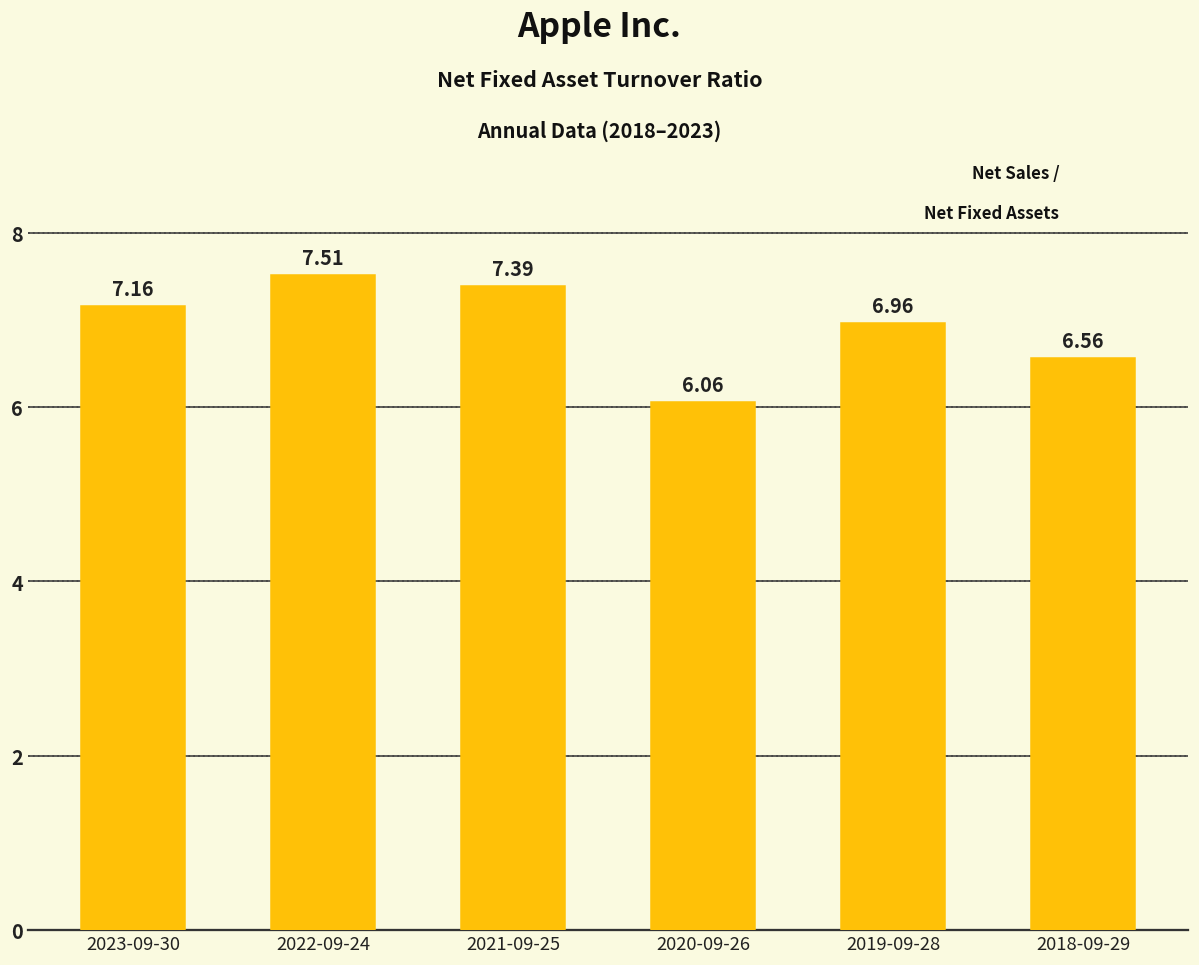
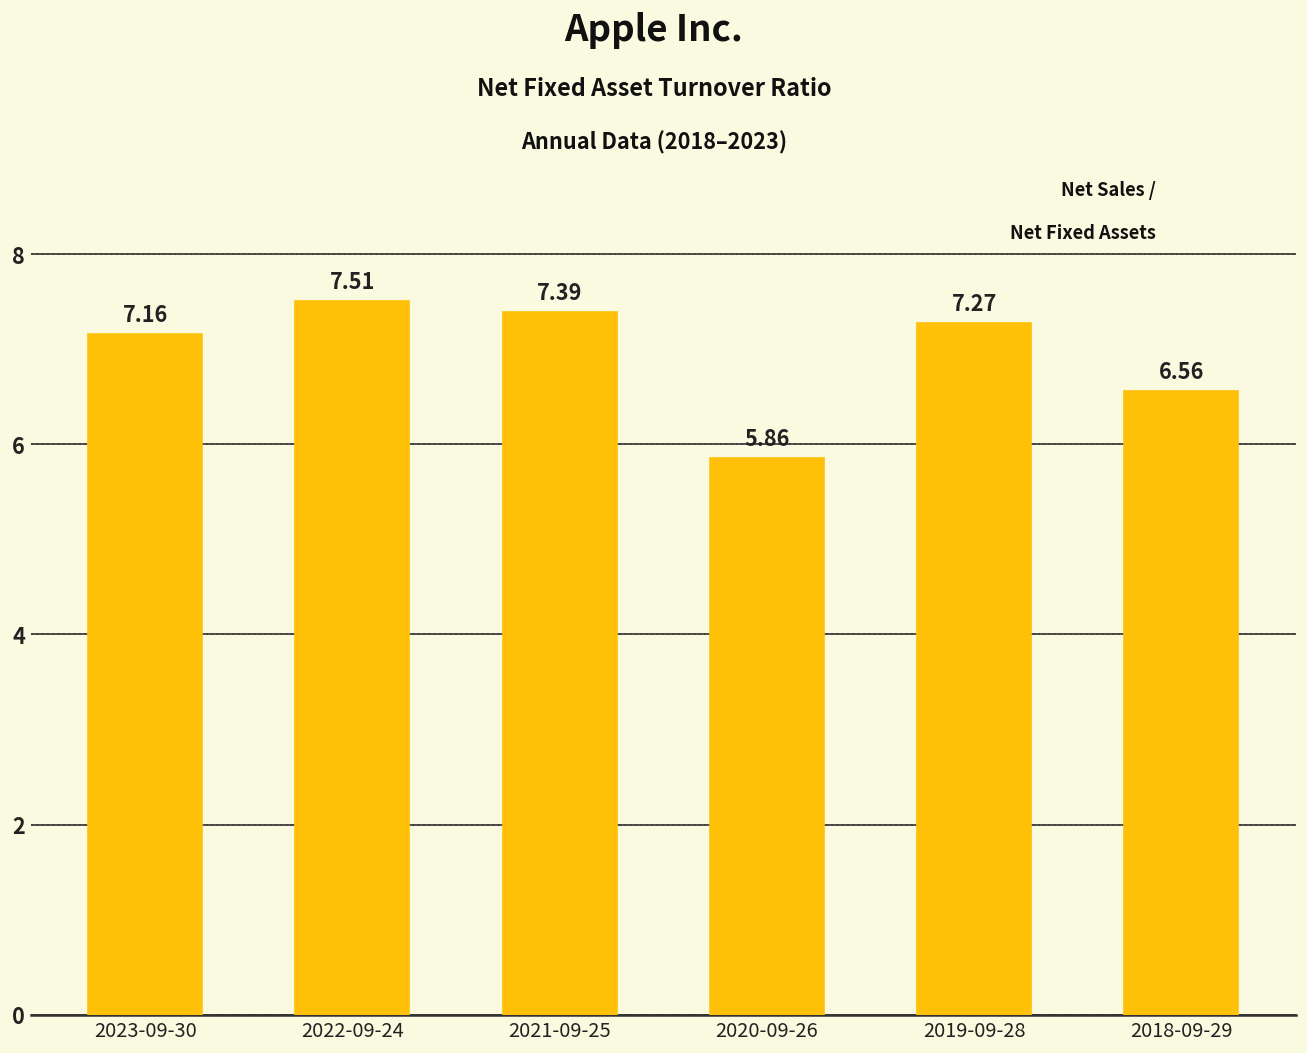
2020-09-26: 6.06 -> 5.86
2019-09-28: 6.96 -> 7.27
